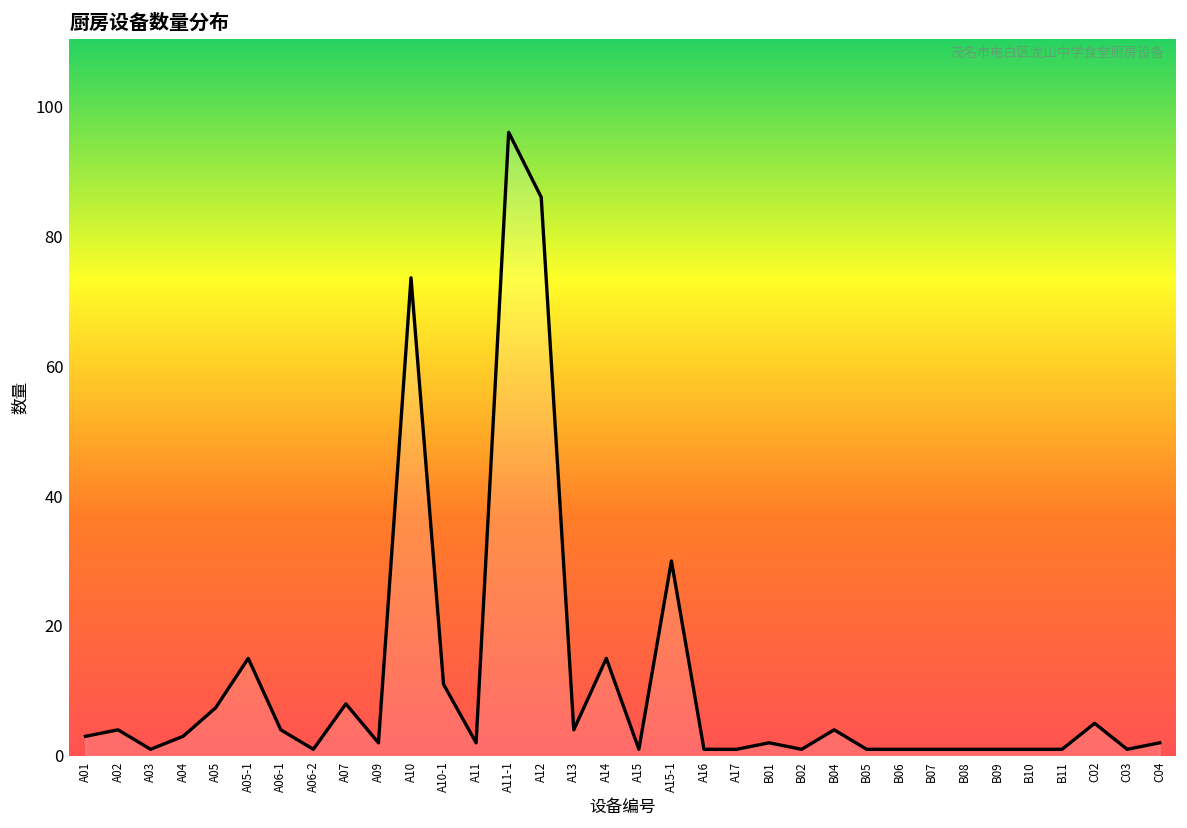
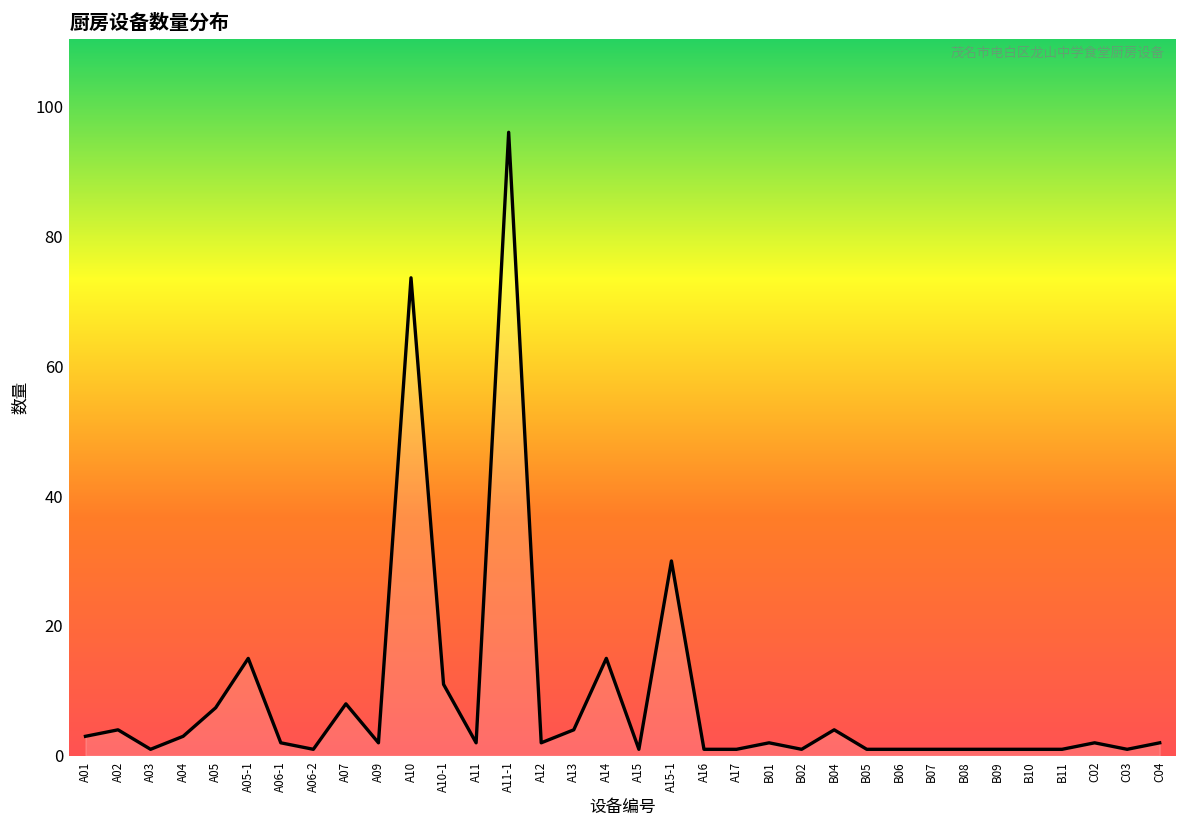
A06-1: 4 -> 2
A12: 86 -> 2
C02: 5 -> 2
